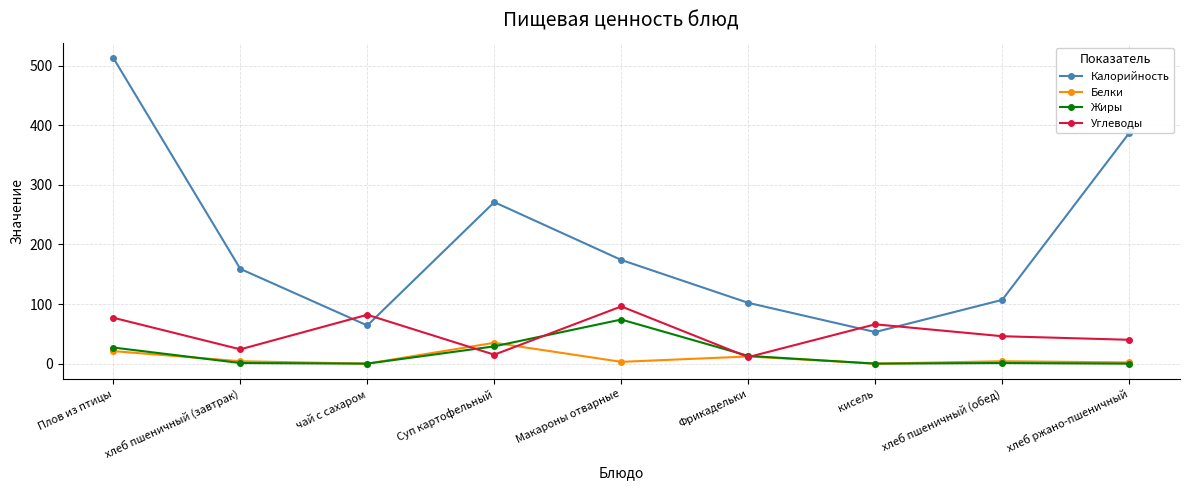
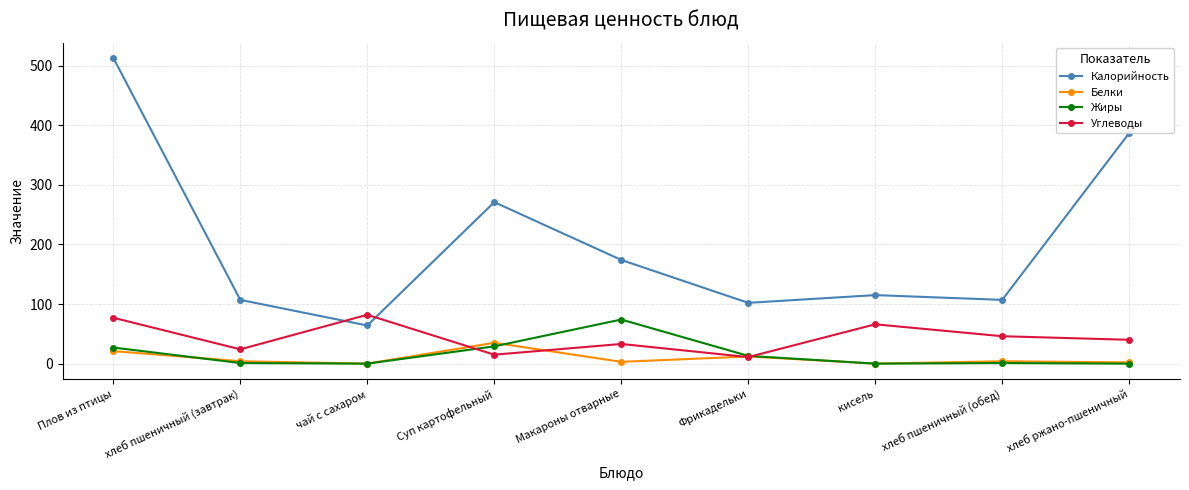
Калорийность, хлеб пшеничный (завтрак): 160 -> 110
Углеводы, Макароны отварные: 100 -> 30
Калорийность, кисель: 50 -> 120
